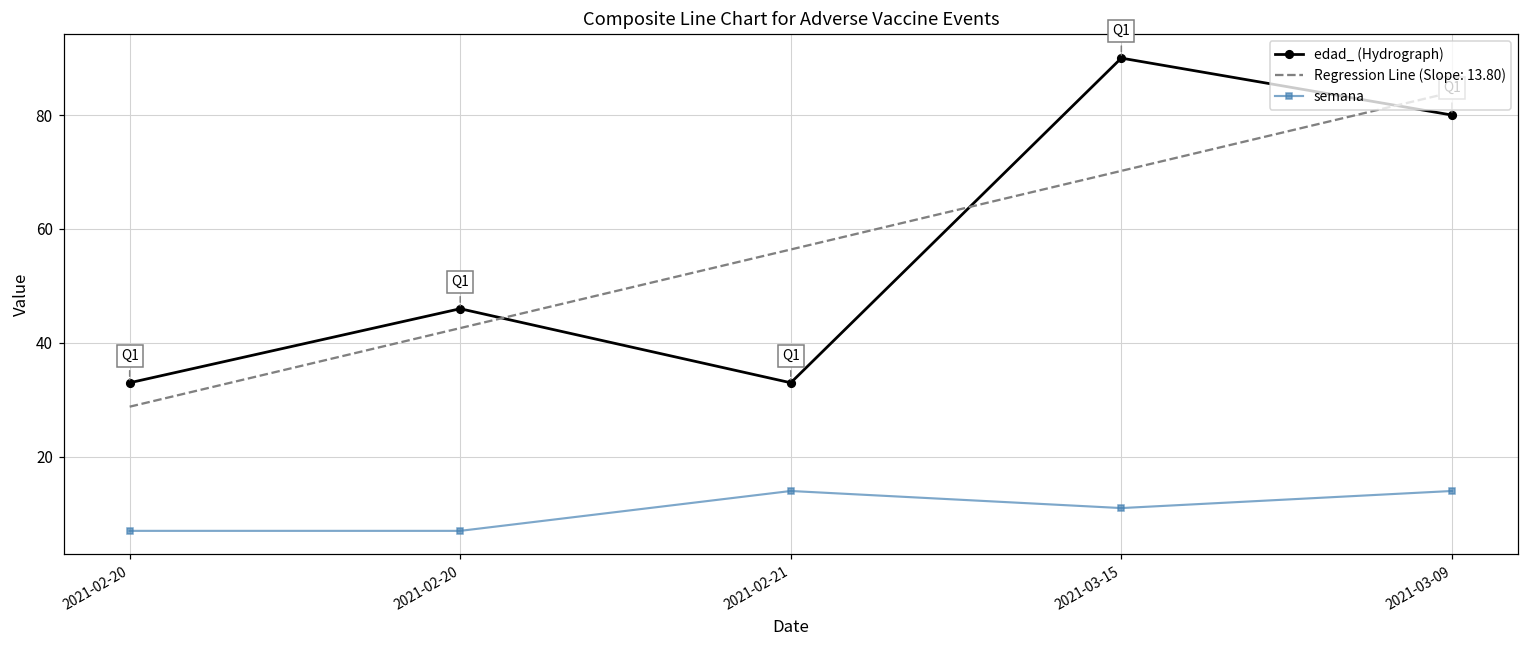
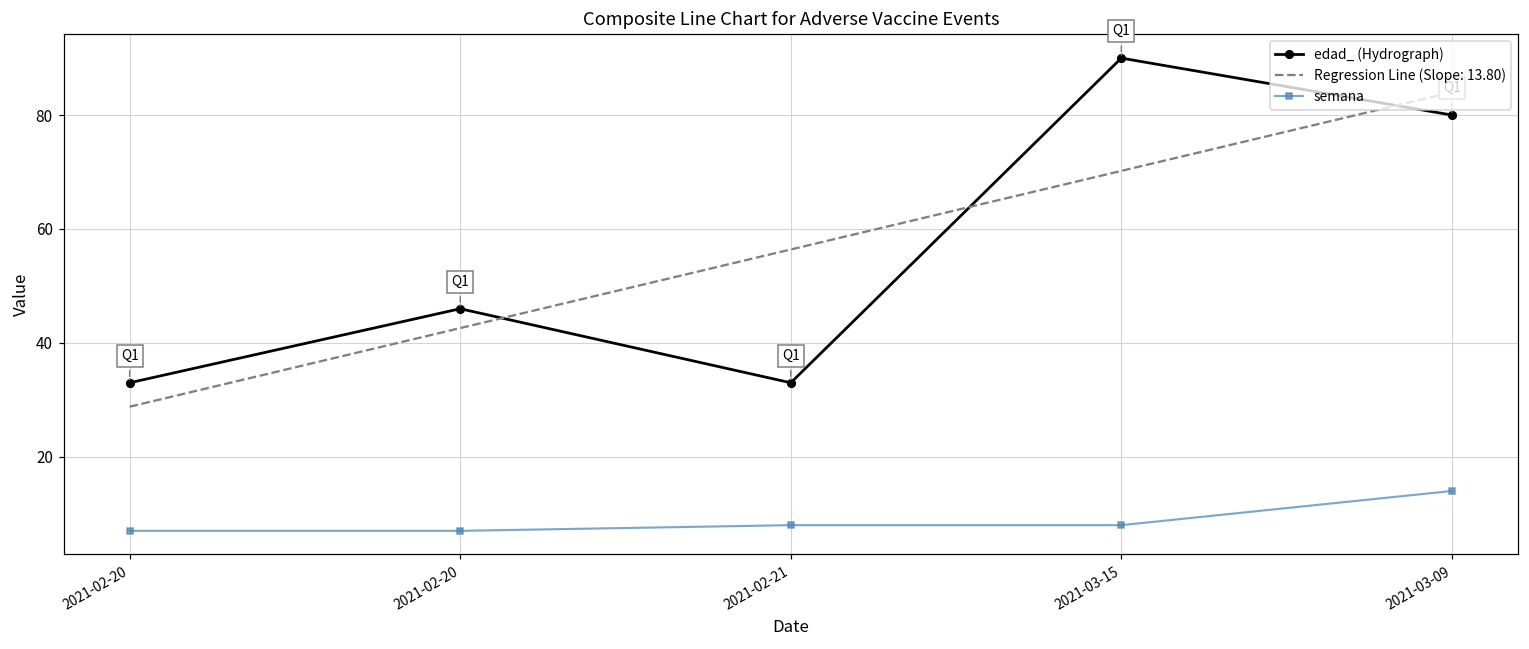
semana, 2021-02-21: 14 -> 8
semana, 2021-03-15: 11 -> 8
